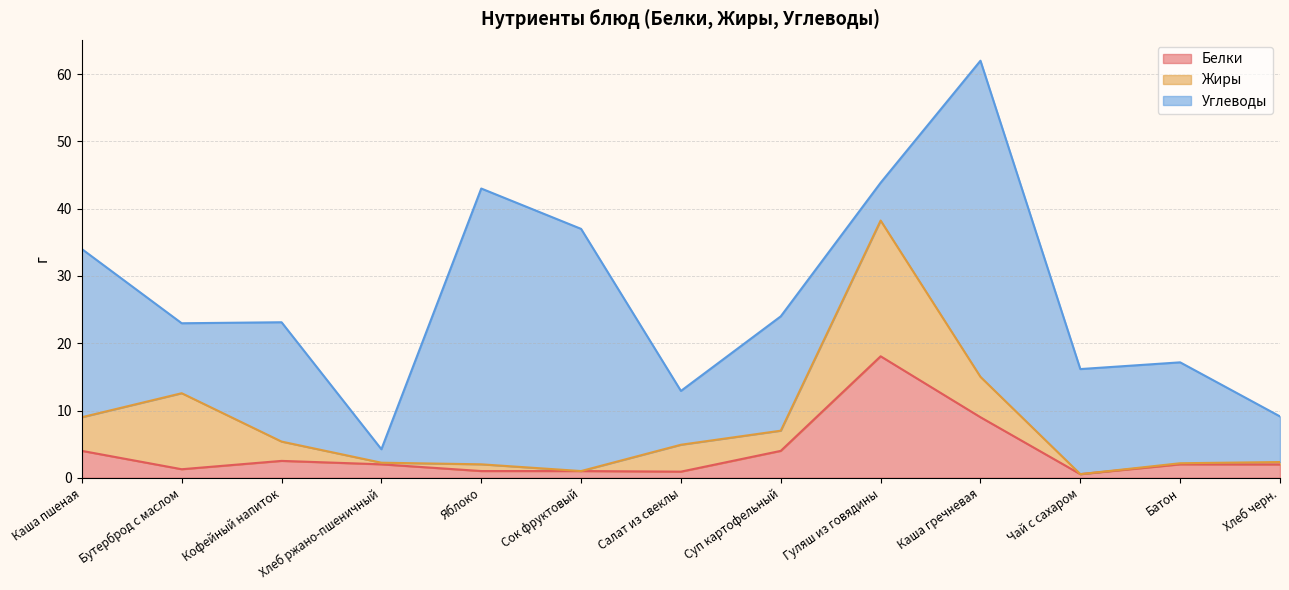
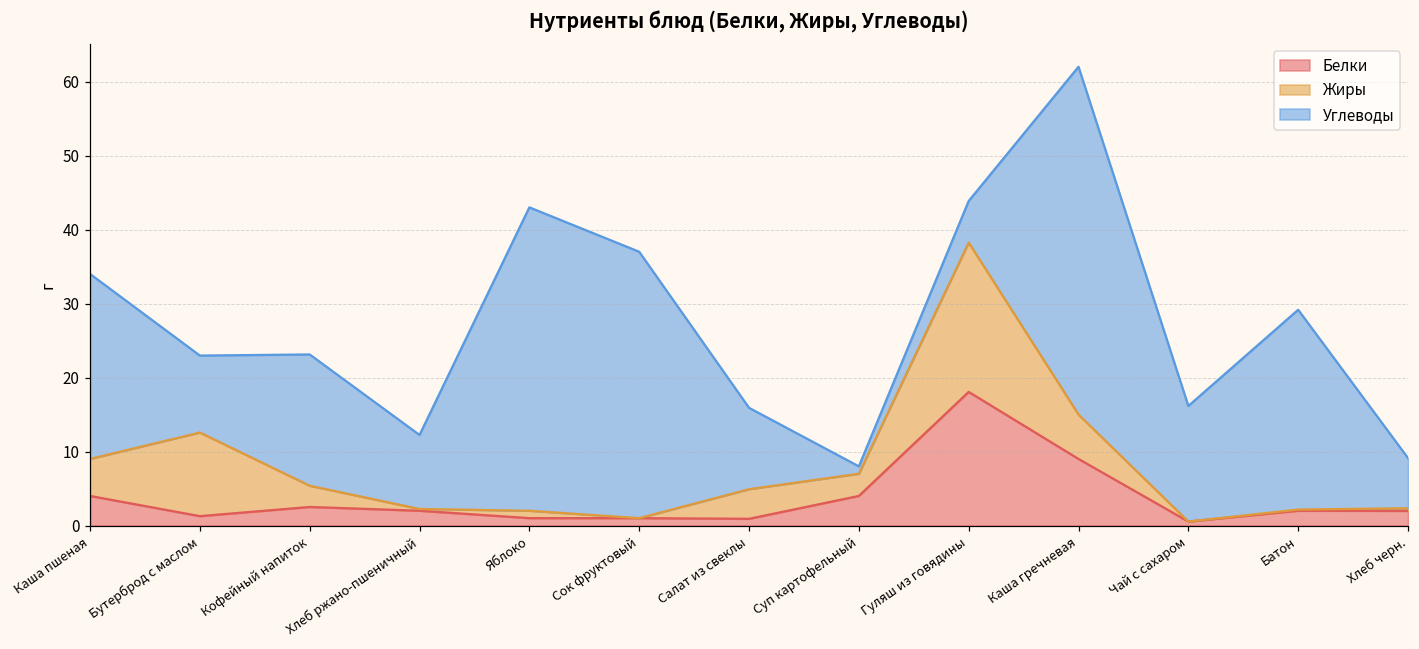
Углеводы, Хлеб ржано-пшеничный: 2 -> 10
Углеводы, Салат из свеклы: 8 -> 11
Углеводы, Суп картофельный: 17 -> 1
Углеводы, Батон: 15 -> 27
